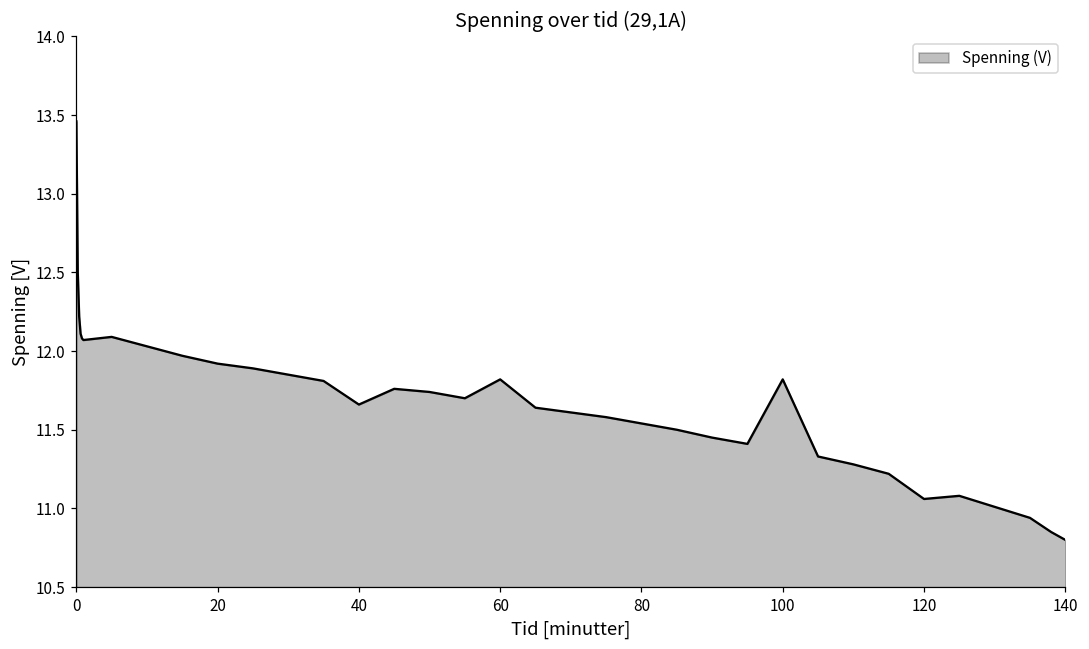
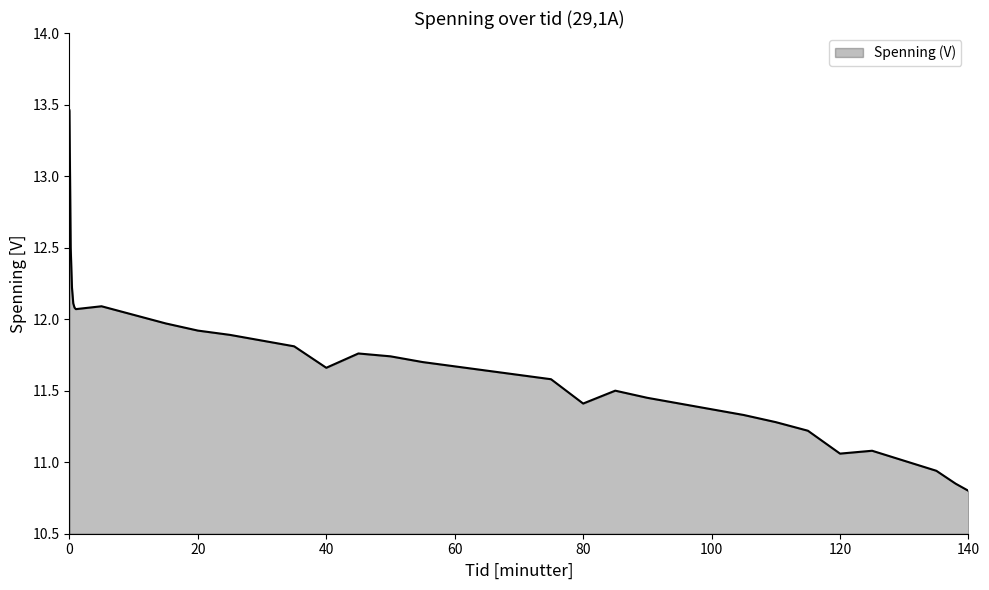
60: 11.82 -> 11.67
80: 11.54 -> 11.41
100: 11.82 -> 11.37
